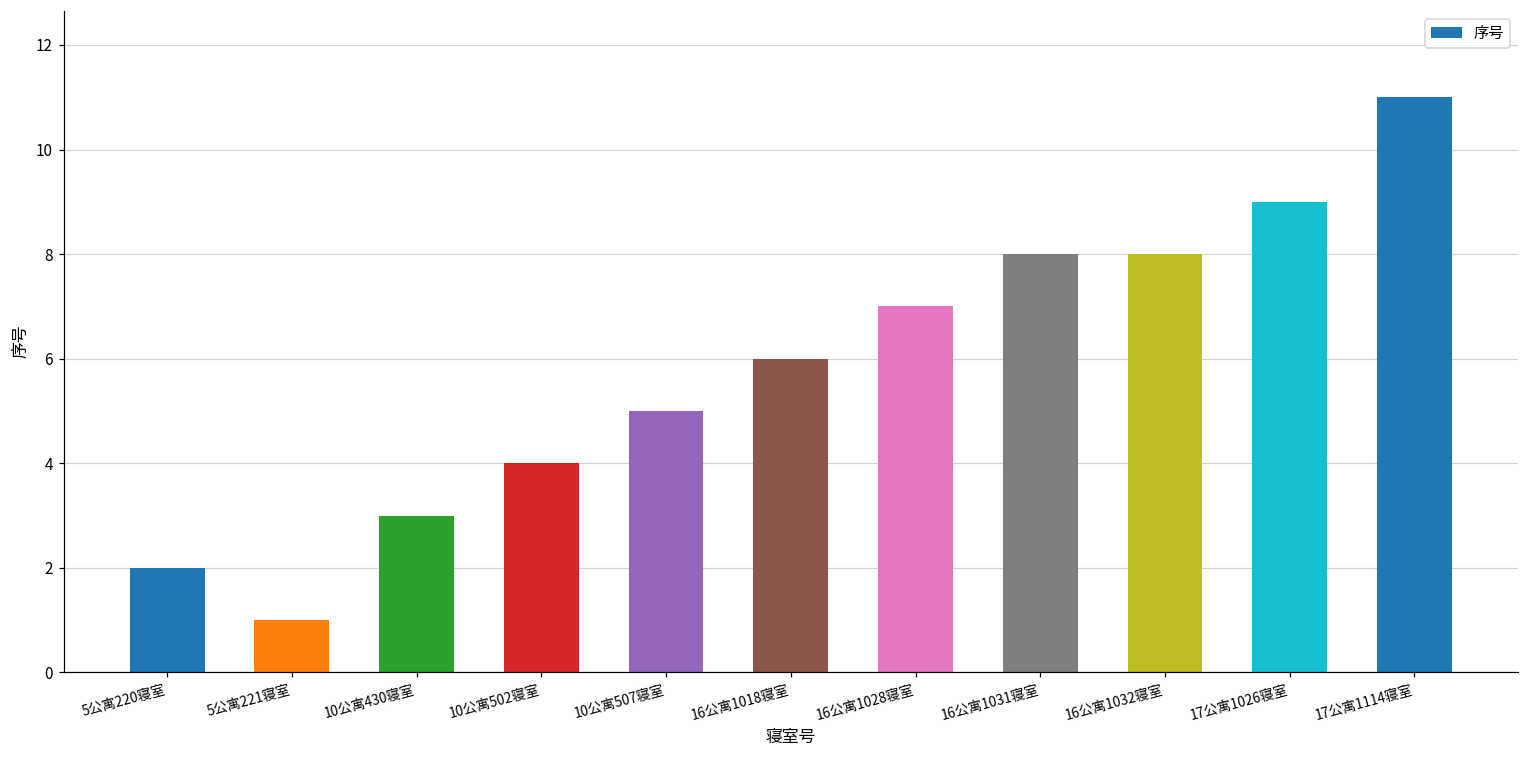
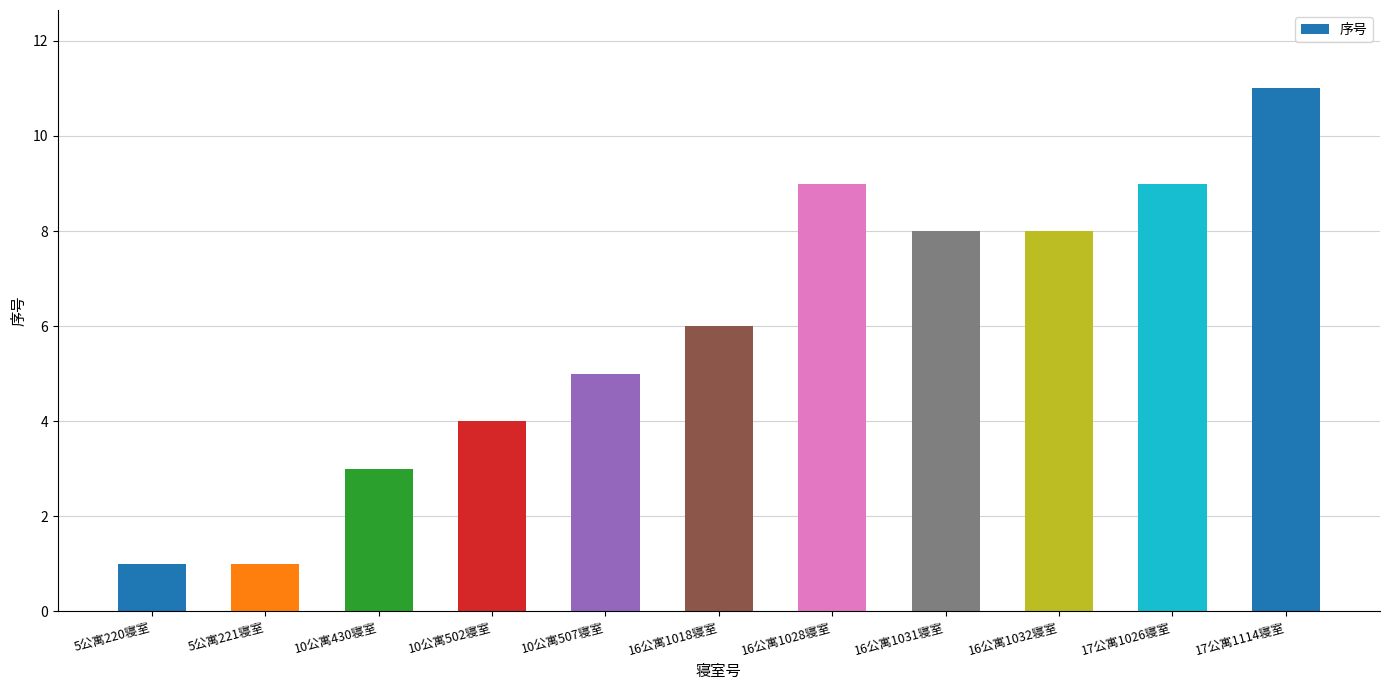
5公寓220寝室: 2 -> 1
16公寓1028寝室: 7 -> 9
